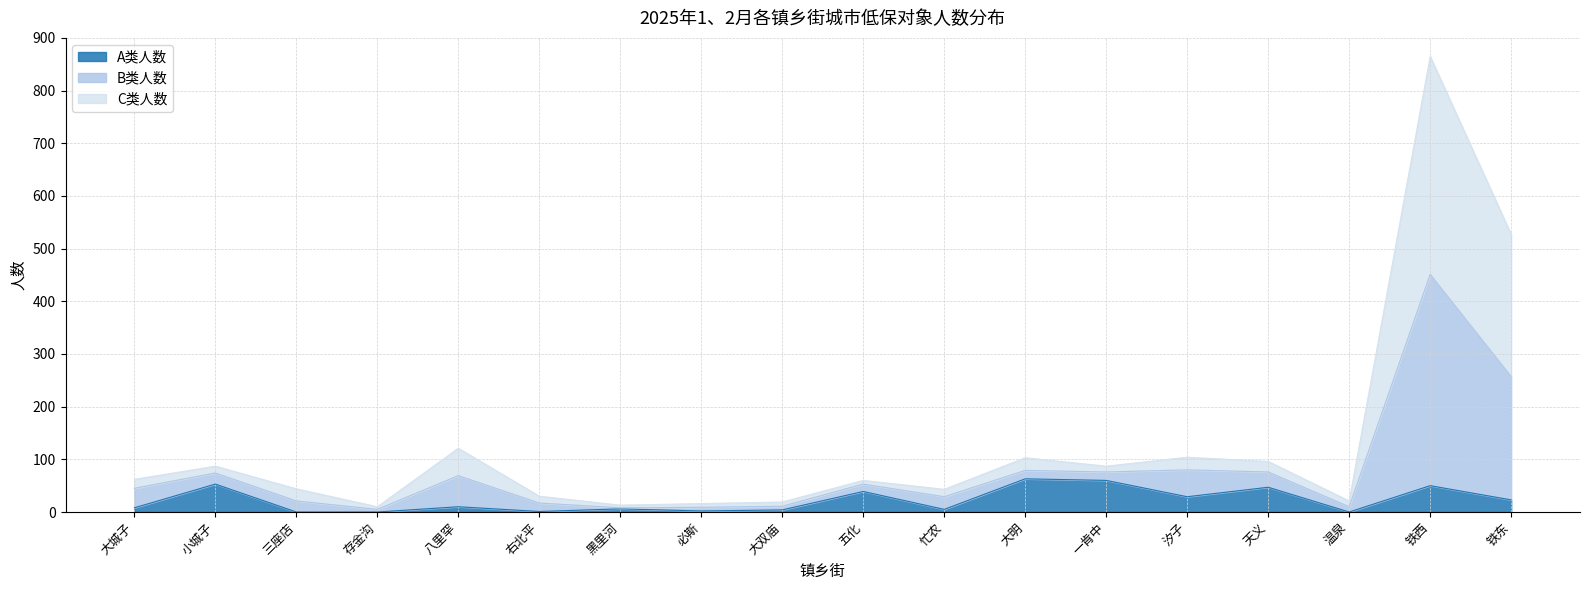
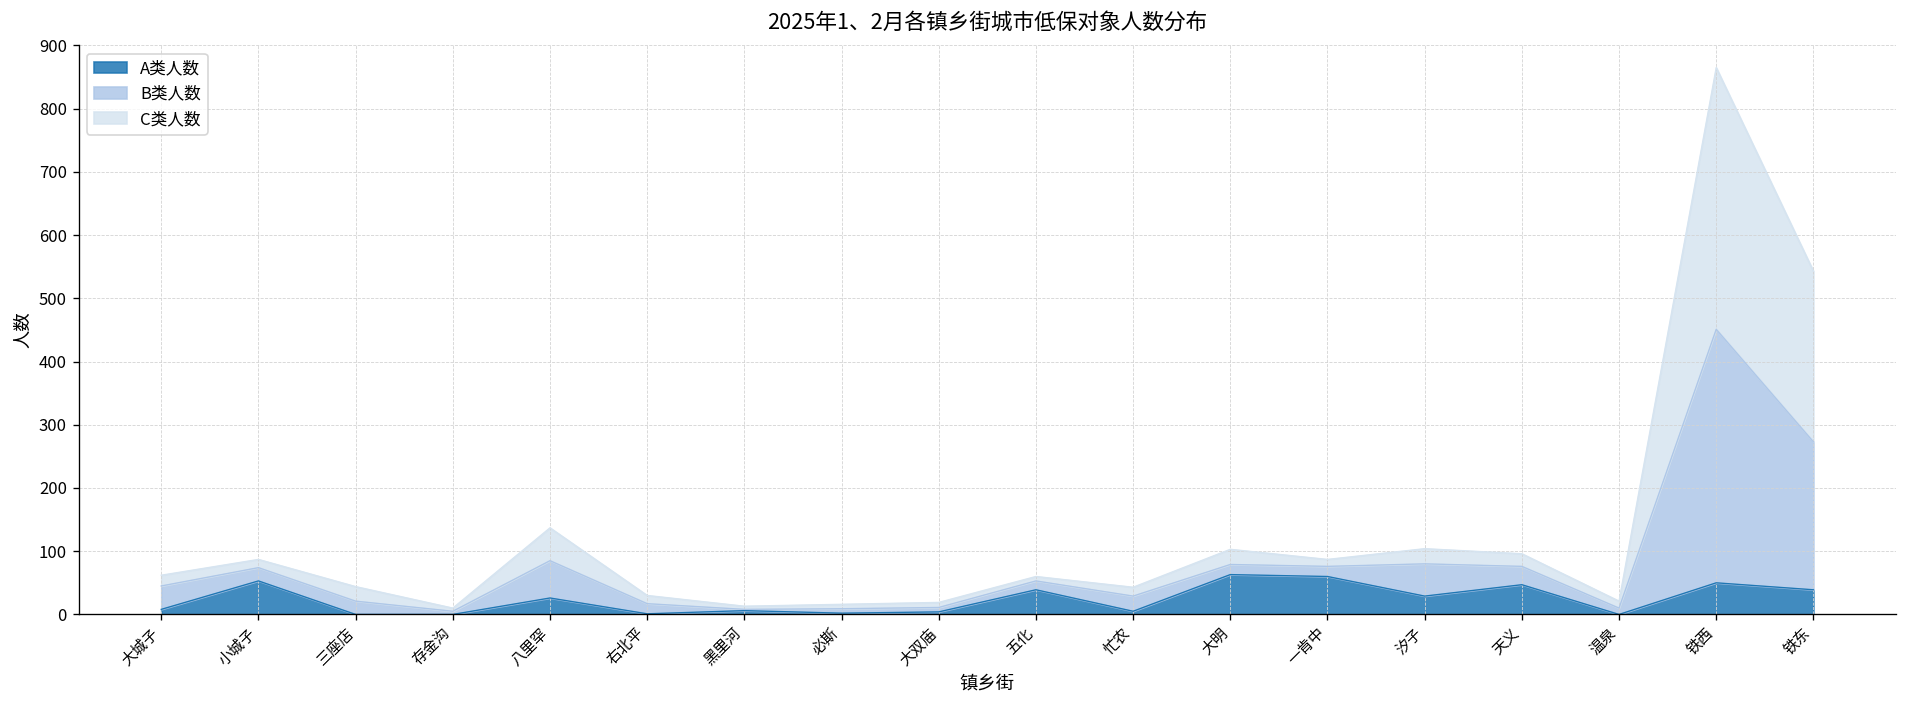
A类人数, 八里罕: 10 -> 30
A类人数, 铁东: 20 -> 40
